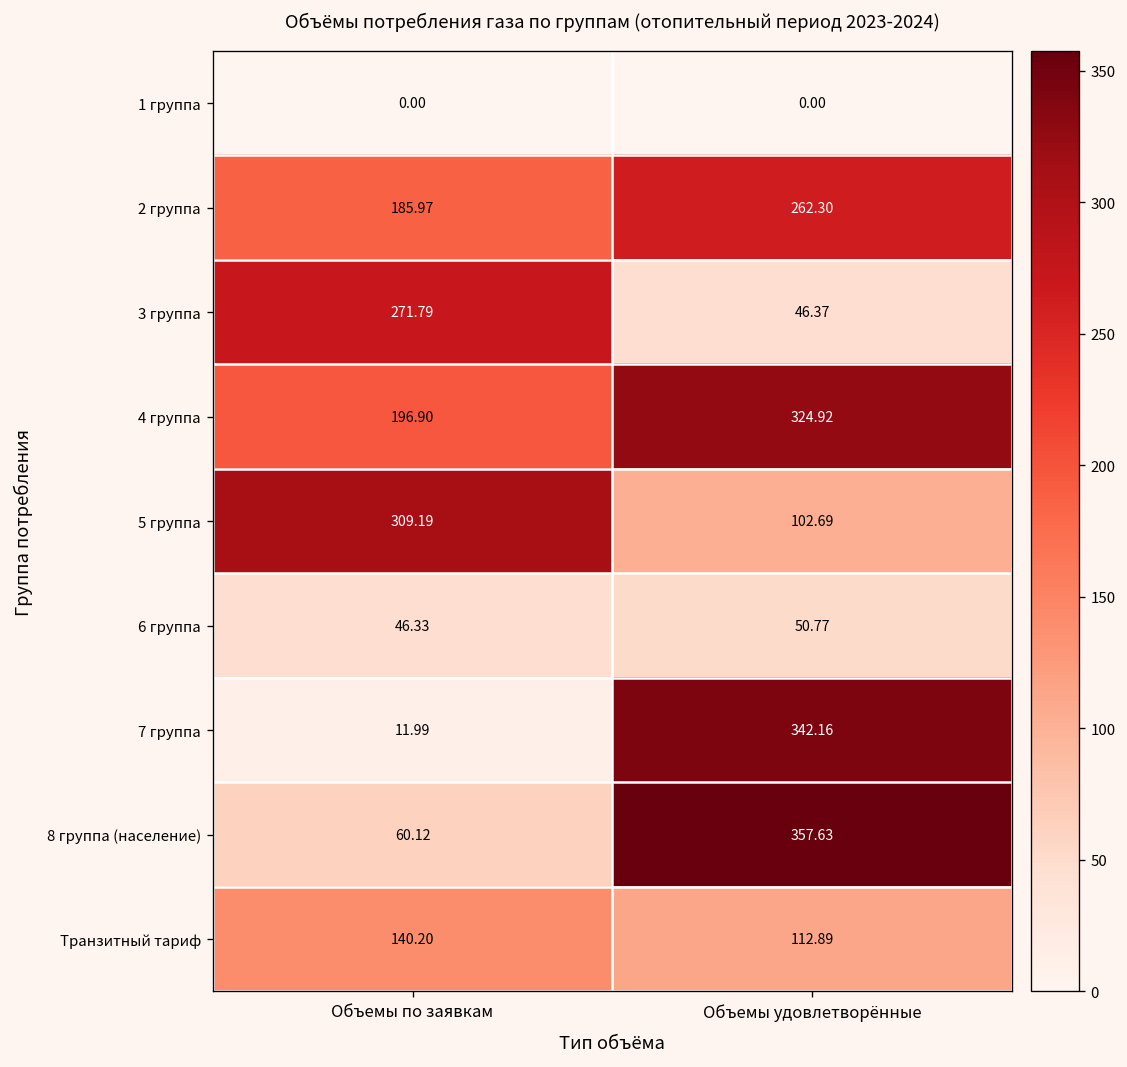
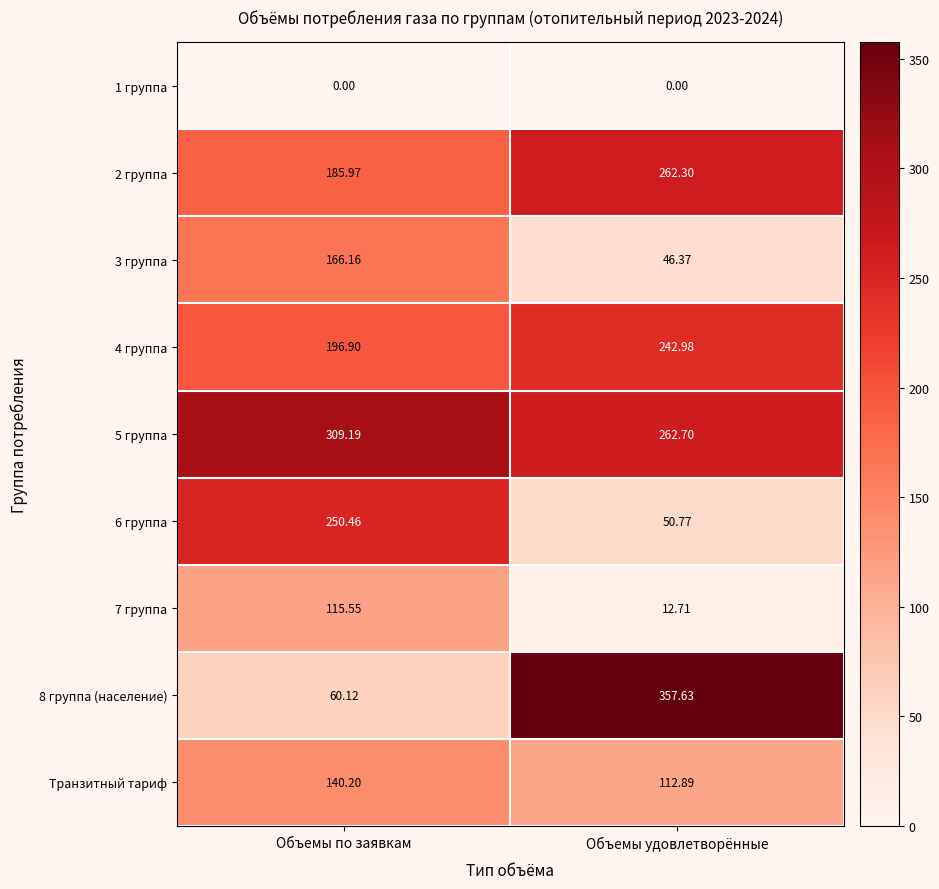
3 группа, Объемы по заявкам: 271.79 -> 166.16
4 группа, Объемы удовлетворённые: 324.92 -> 242.98
5 группа, Объемы удовлетворённые: 102.69 -> 262.70
6 группа, Объемы по заявкам: 46.33 -> 250.46
7 группа, Объемы по заявкам: 11.99 -> 115.55
7 группа, Объемы удовлетворённые: 342.16 -> 12.71
